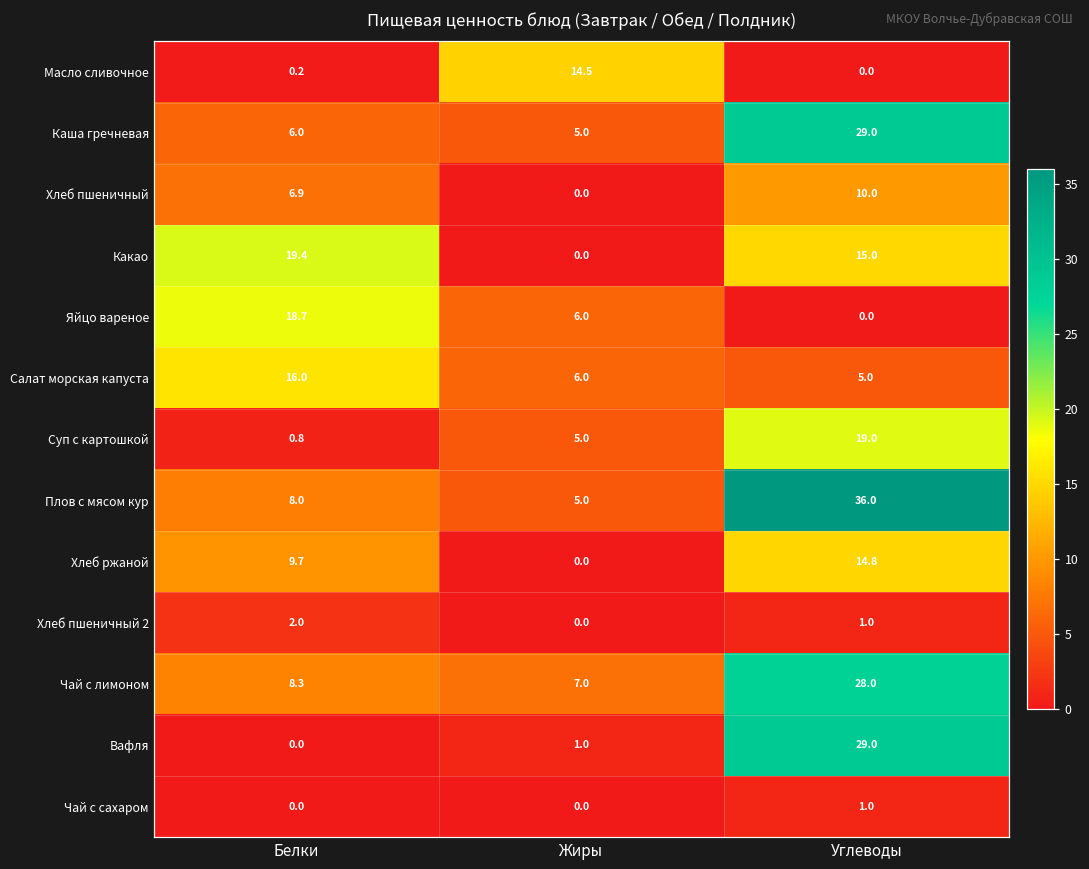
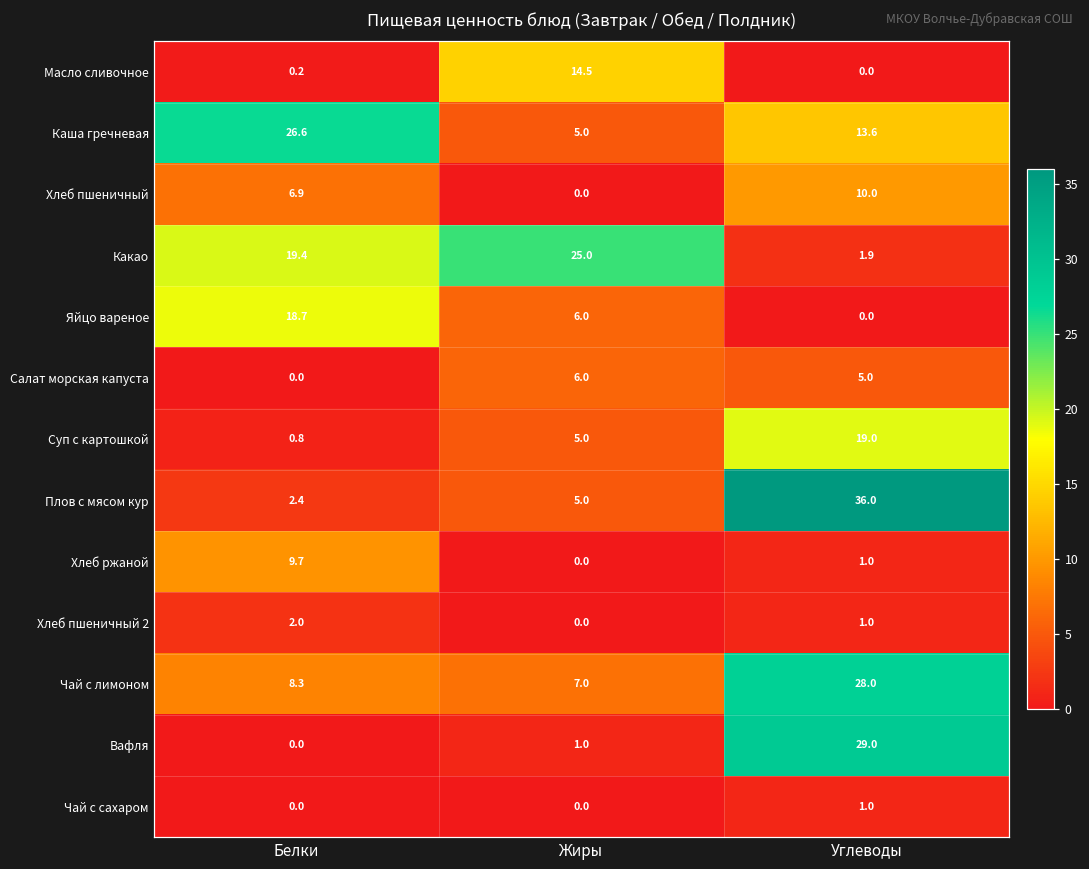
Каша гречневая, Белки: 6.0 -> 26.6
Каша гречневая, Углеводы: 29.0 -> 13.6
Какао, Жиры: 0.0 -> 25.0
Какао, Углеводы: 15.0 -> 1.9
Салат морская капуста, Белки: 16.0 -> 0.0
Плов с мясом кур, Белки: 8.0 -> 2.4
Хлеб ржаной, Углеводы: 14.8 -> 1.0
